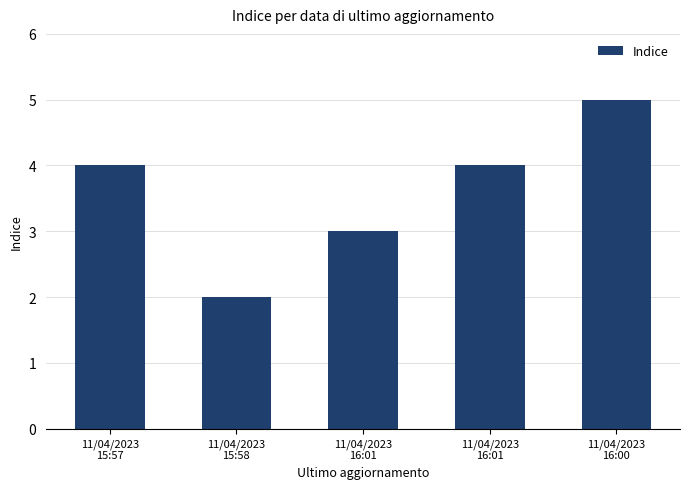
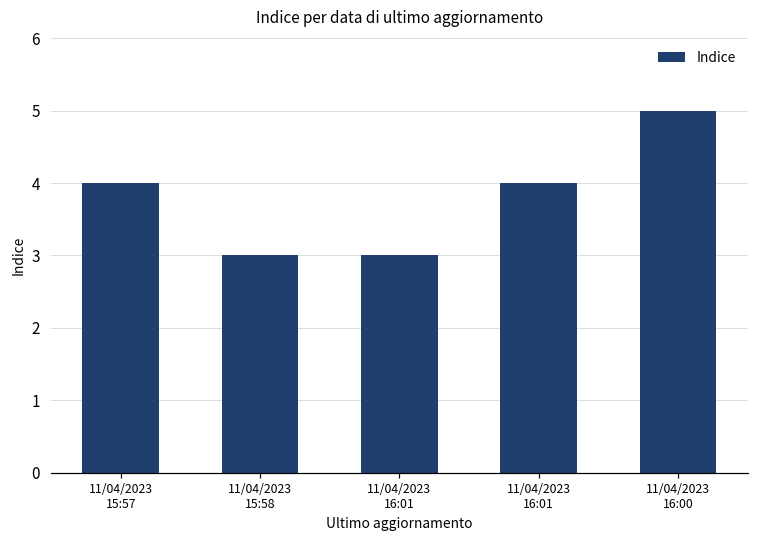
11/04/2023 15:58: 2 -> 3
